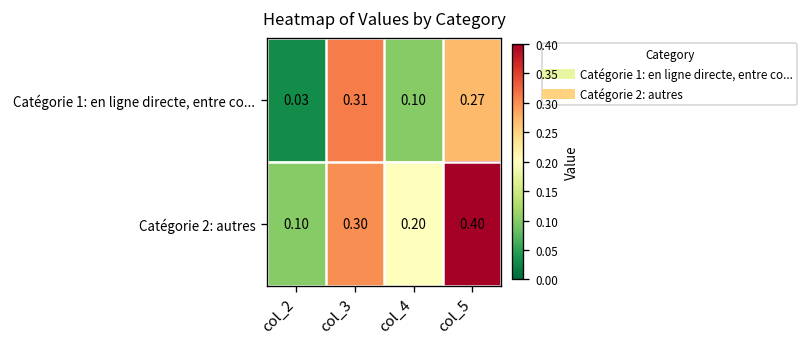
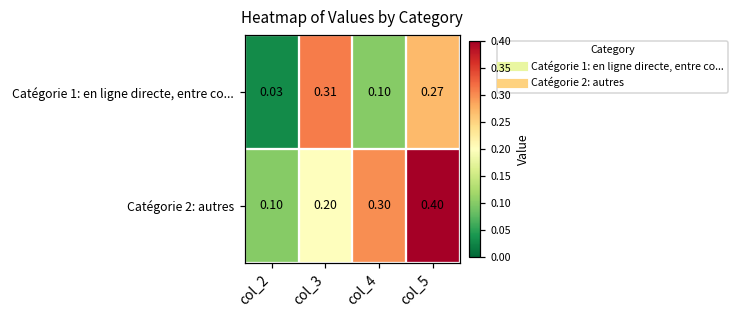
Catégorie 2: autres, col_3: 0.30 -> 0.20
Catégorie 2: autres, col_4: 0.20 -> 0.30
